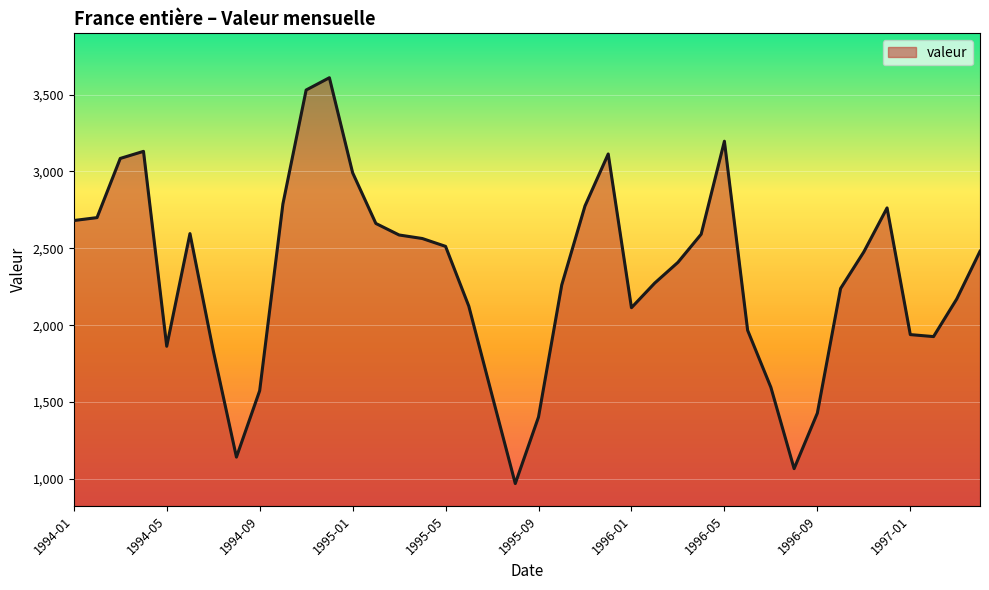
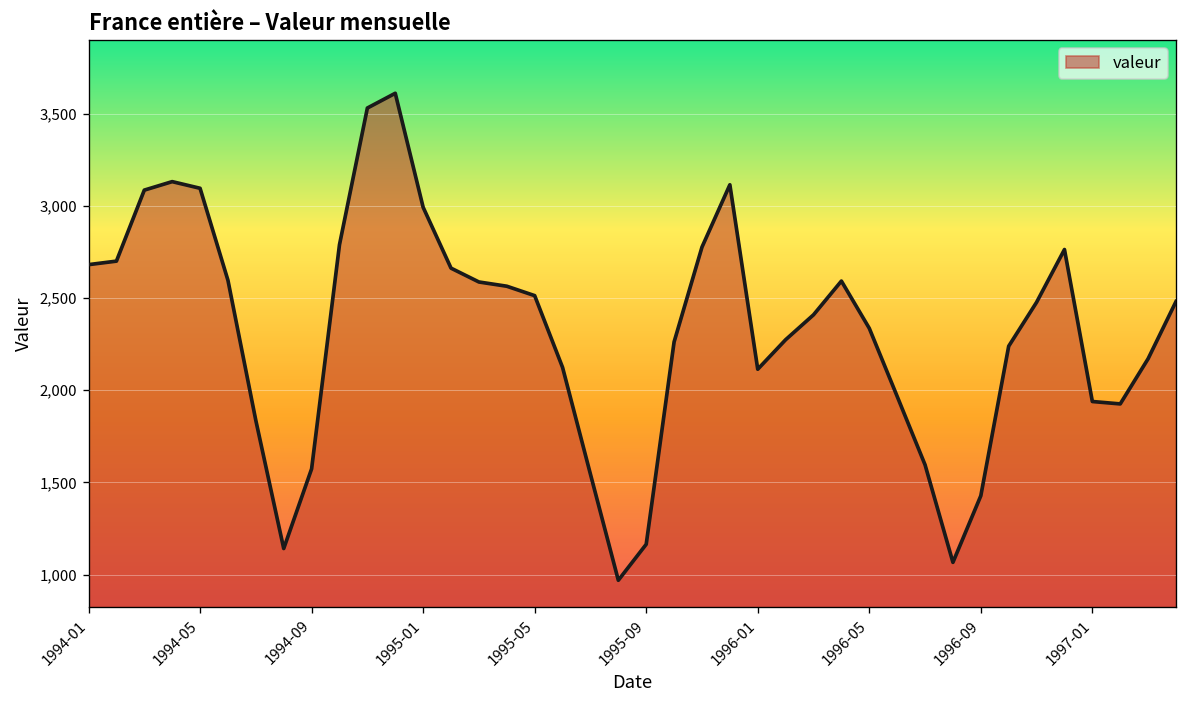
1994-05: 1,860 -> 3,100
1995-09: 1,400 -> 1,170
1996-05: 3,200 -> 2,340
